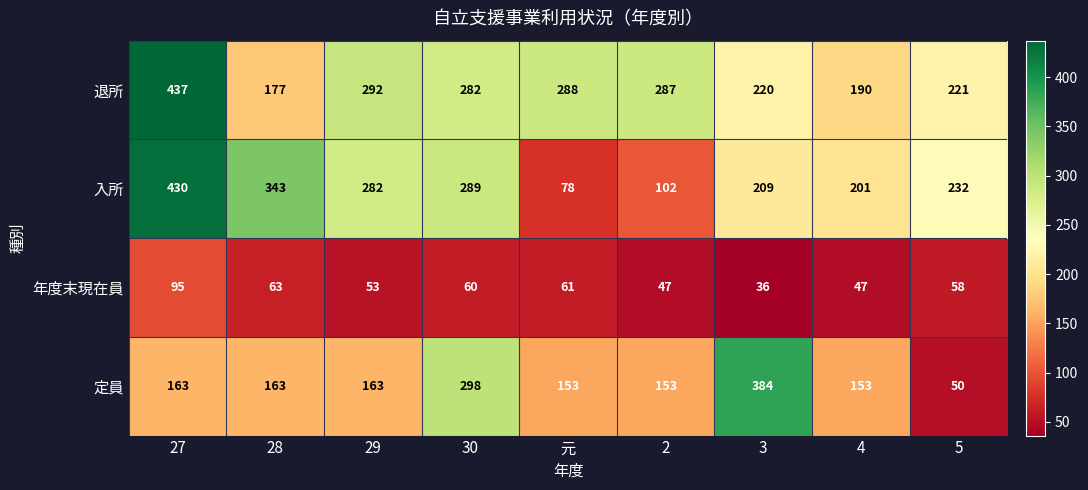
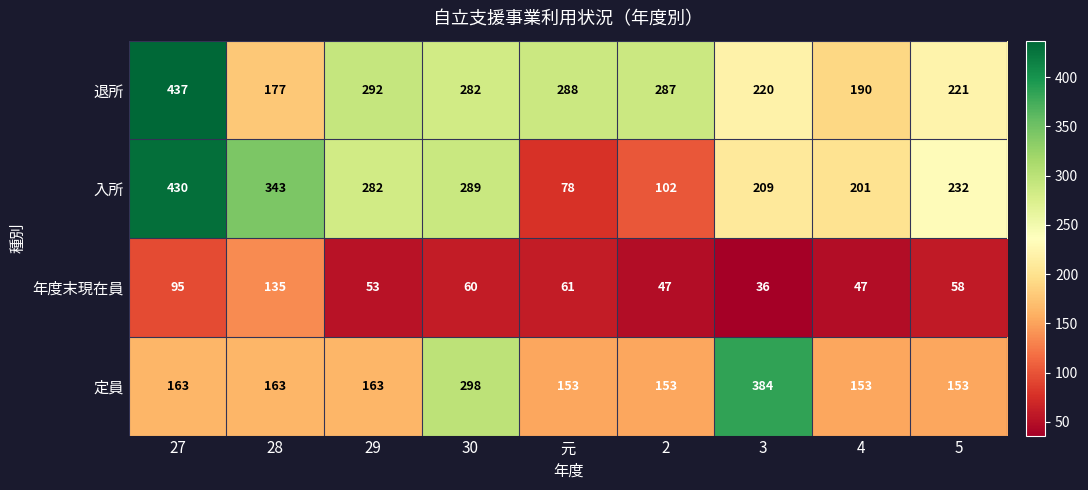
年度末現在員, 28: 63 -> 135
定員, 5: 50 -> 153
